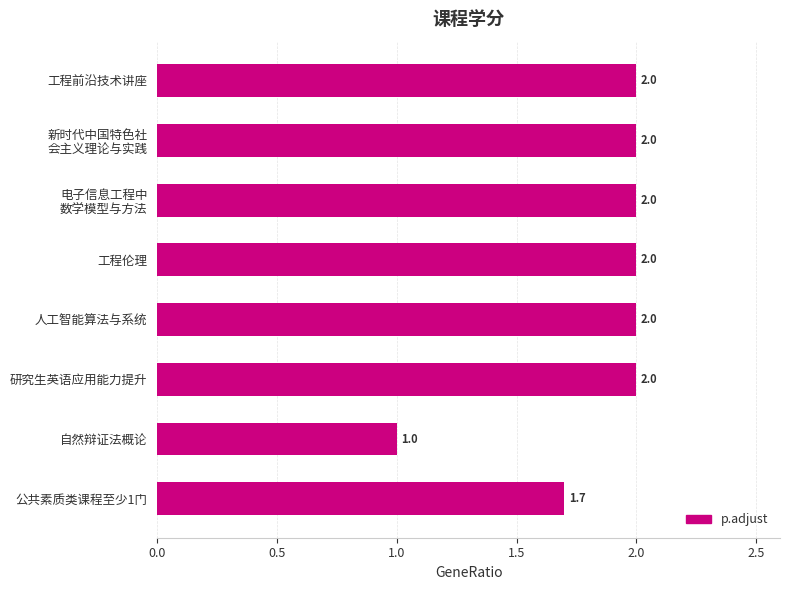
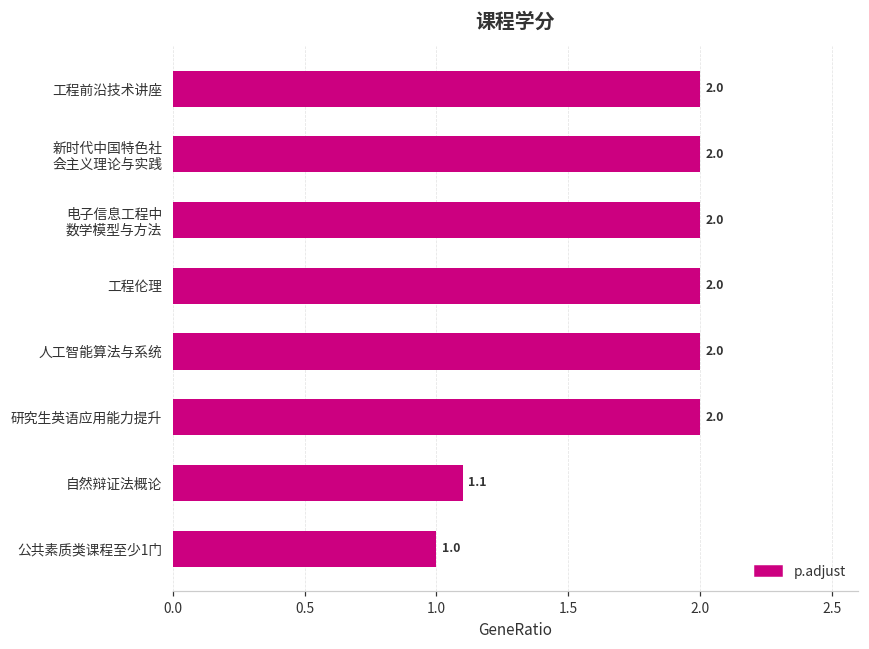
自然辩证法概论: 1.0 -> 1.1
公共素质类课程至少1门: 1.7 -> 1.0
